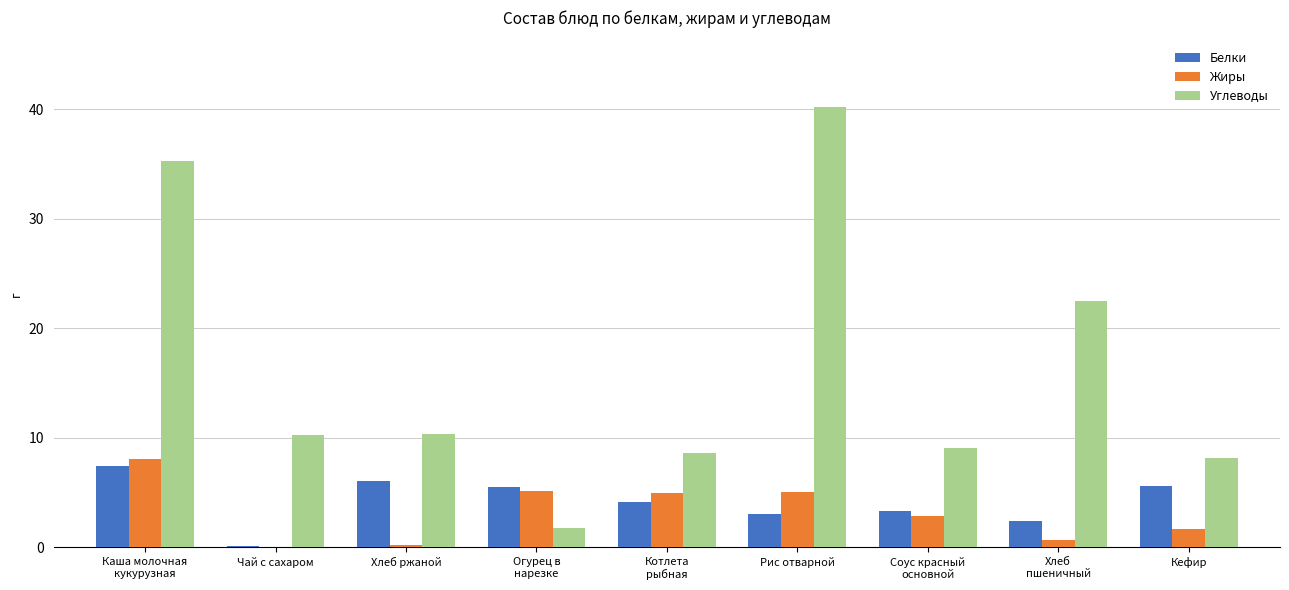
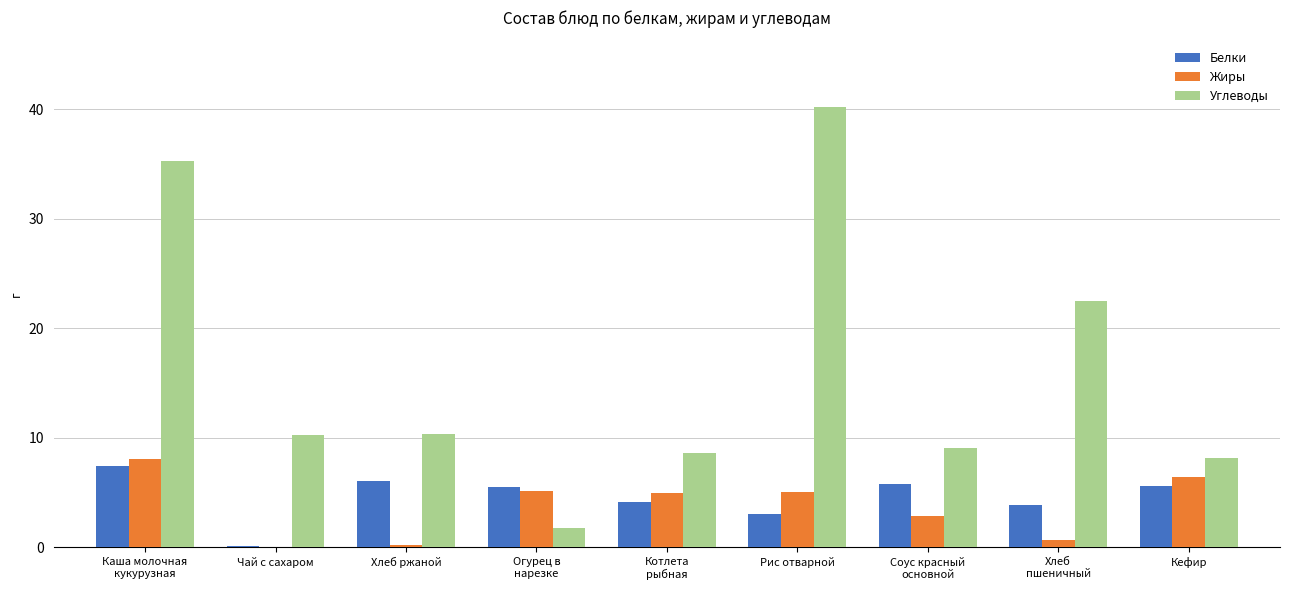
Белки, Соус красный основной: 3.3 -> 5.8
Белки, Хлеб пшеничный: 2.4 -> 3.9
Жиры, Кефир: 1.7 -> 6.4
